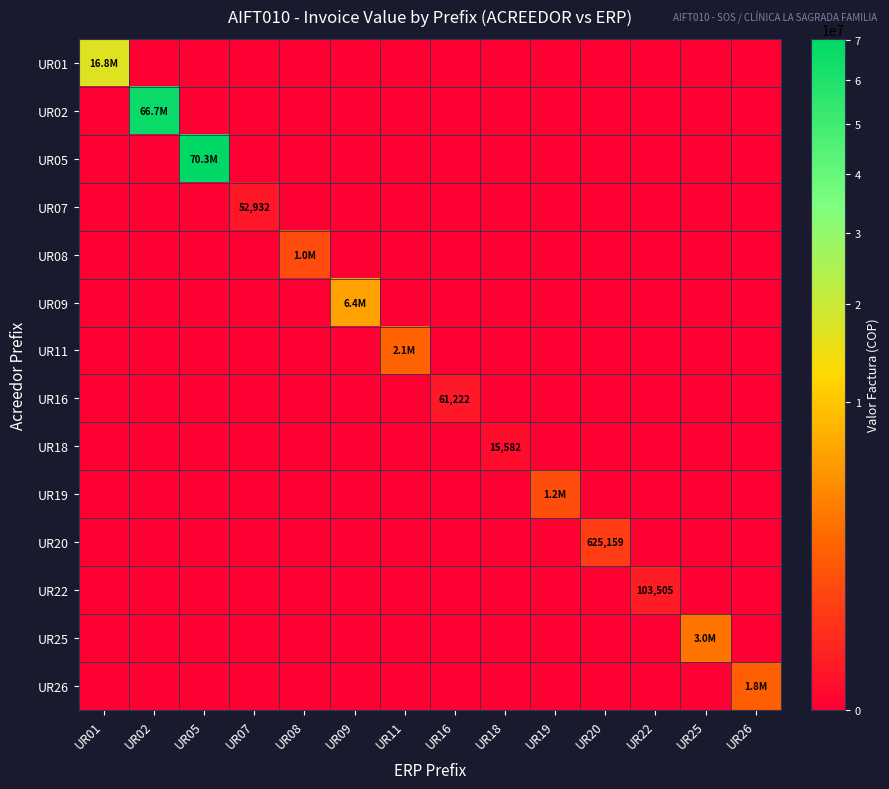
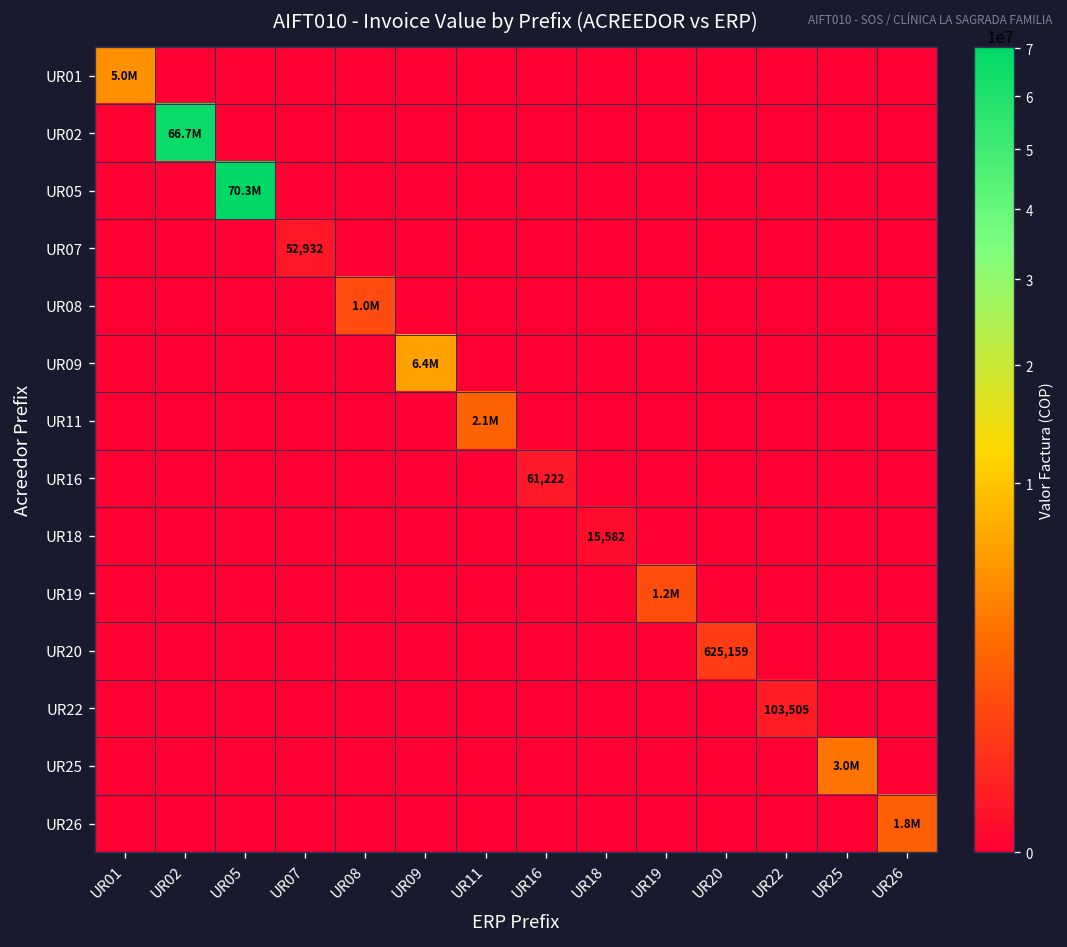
UR01, UR01: 16.8M -> 5.0M
